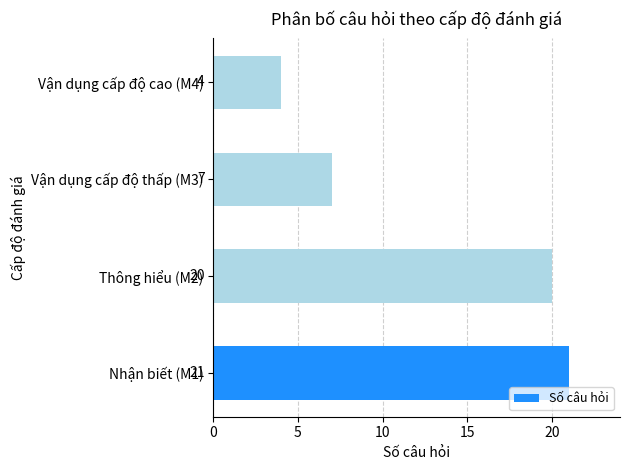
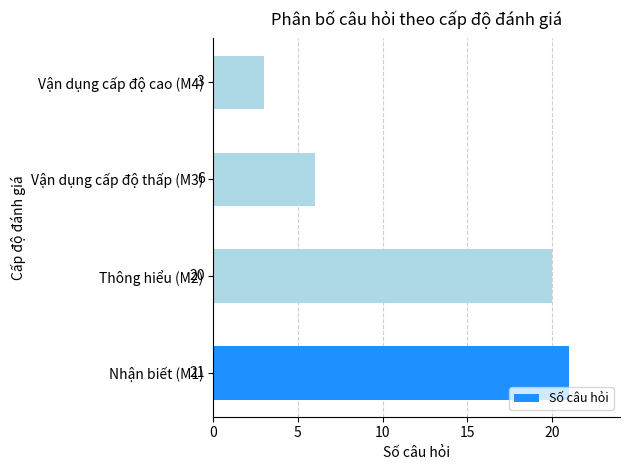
Vận dụng cấp độ cao (M4): 4 -> 3
Vận dụng cấp độ thấp (M3): 7 -> 6
